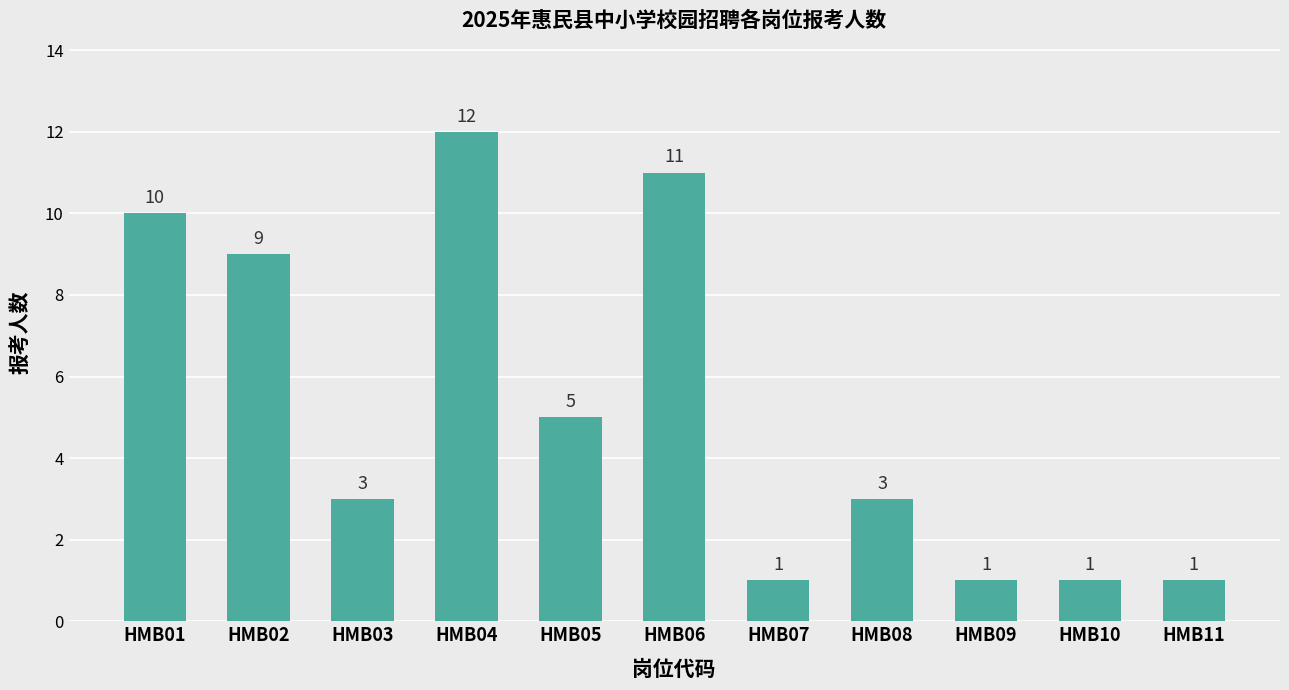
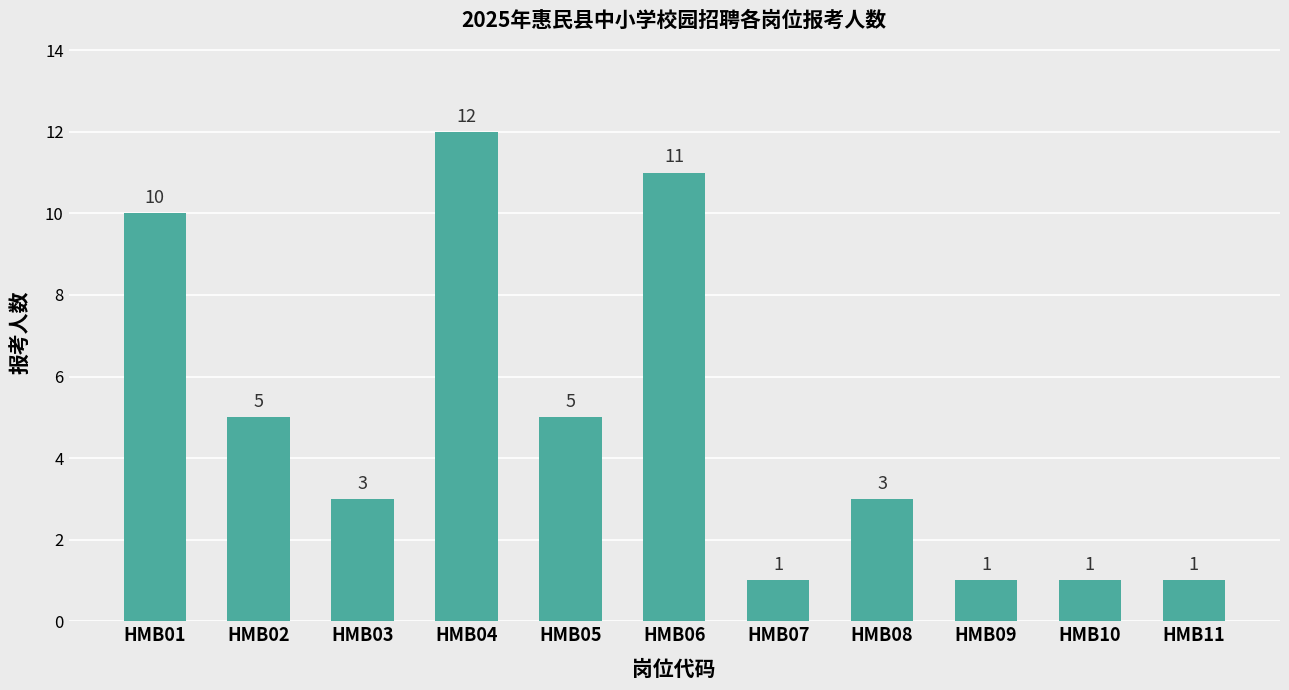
HMB02: 9 -> 5
